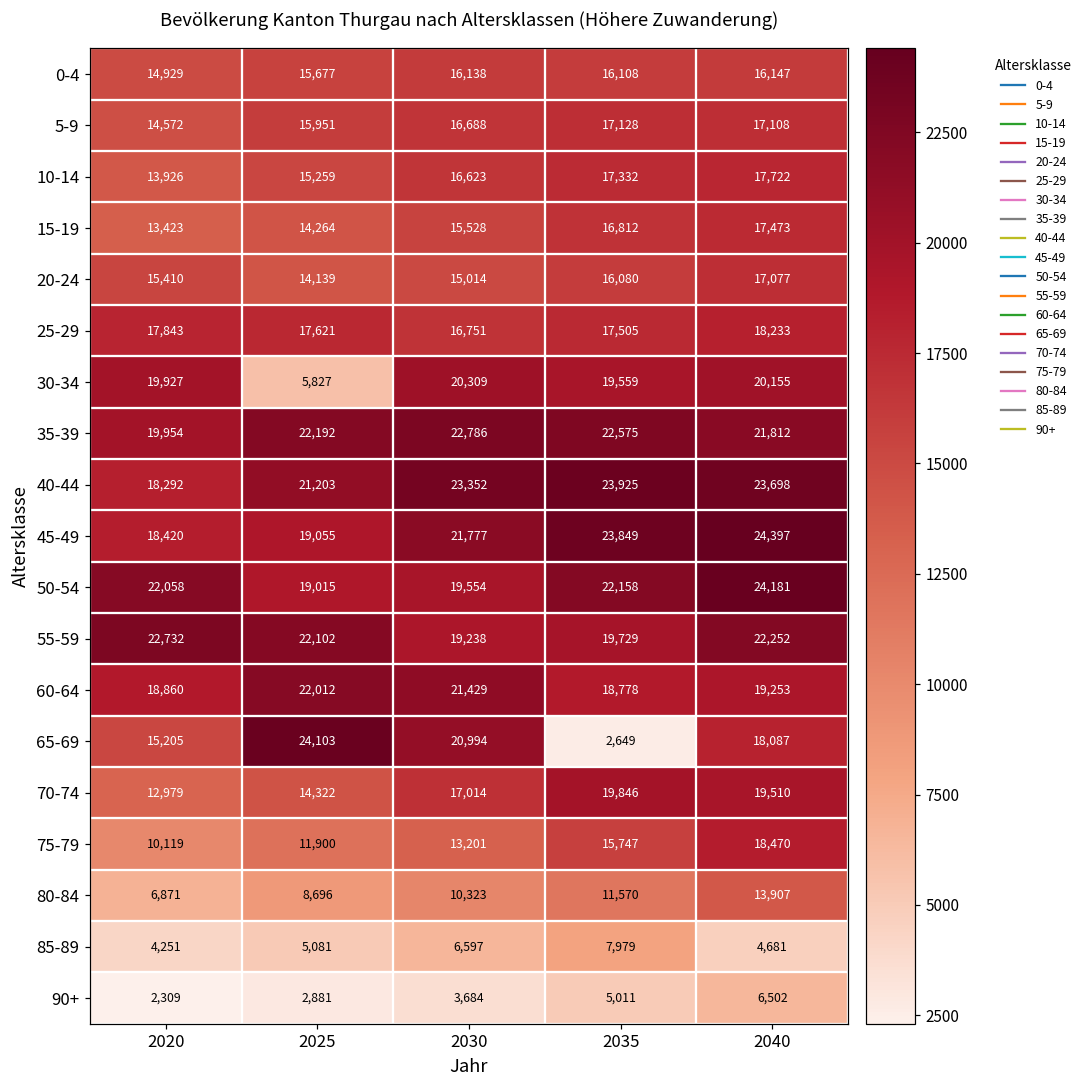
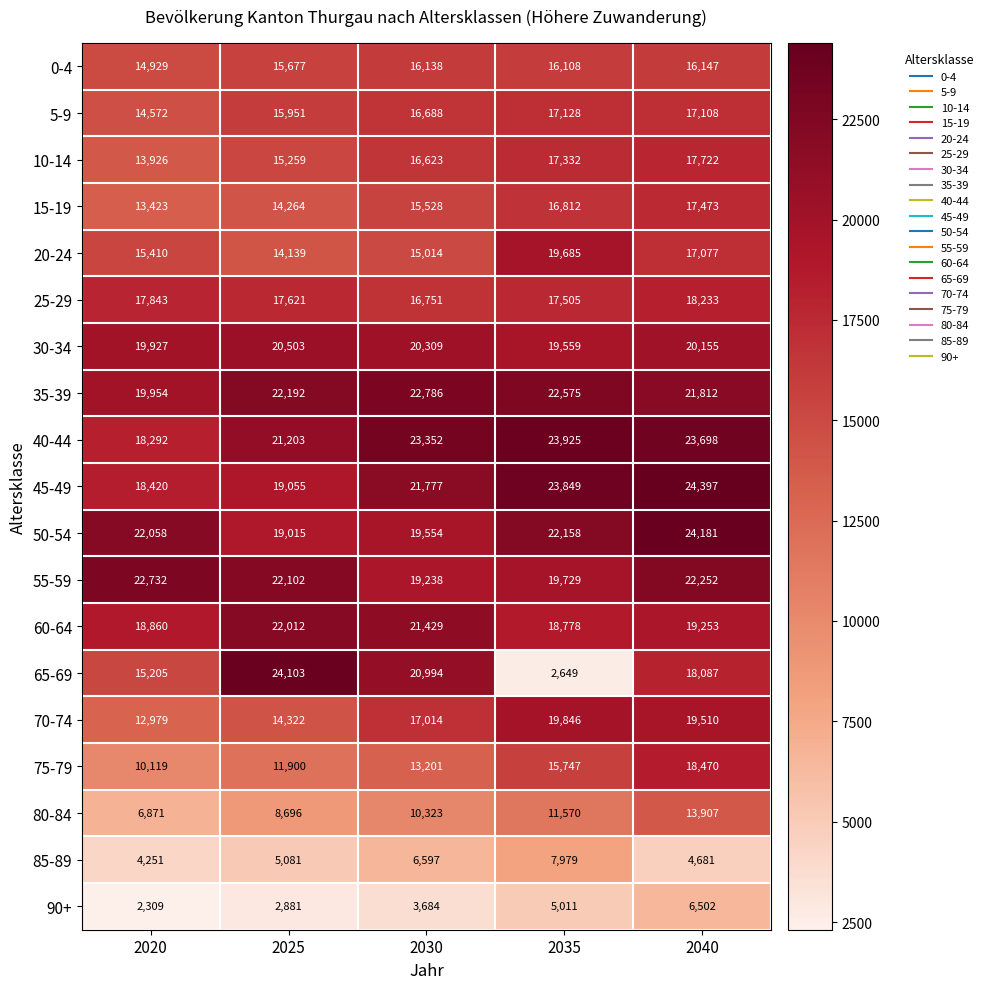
20-24, 2035: 16,080 -> 19,685
30-34, 2025: 5,827 -> 20,503
